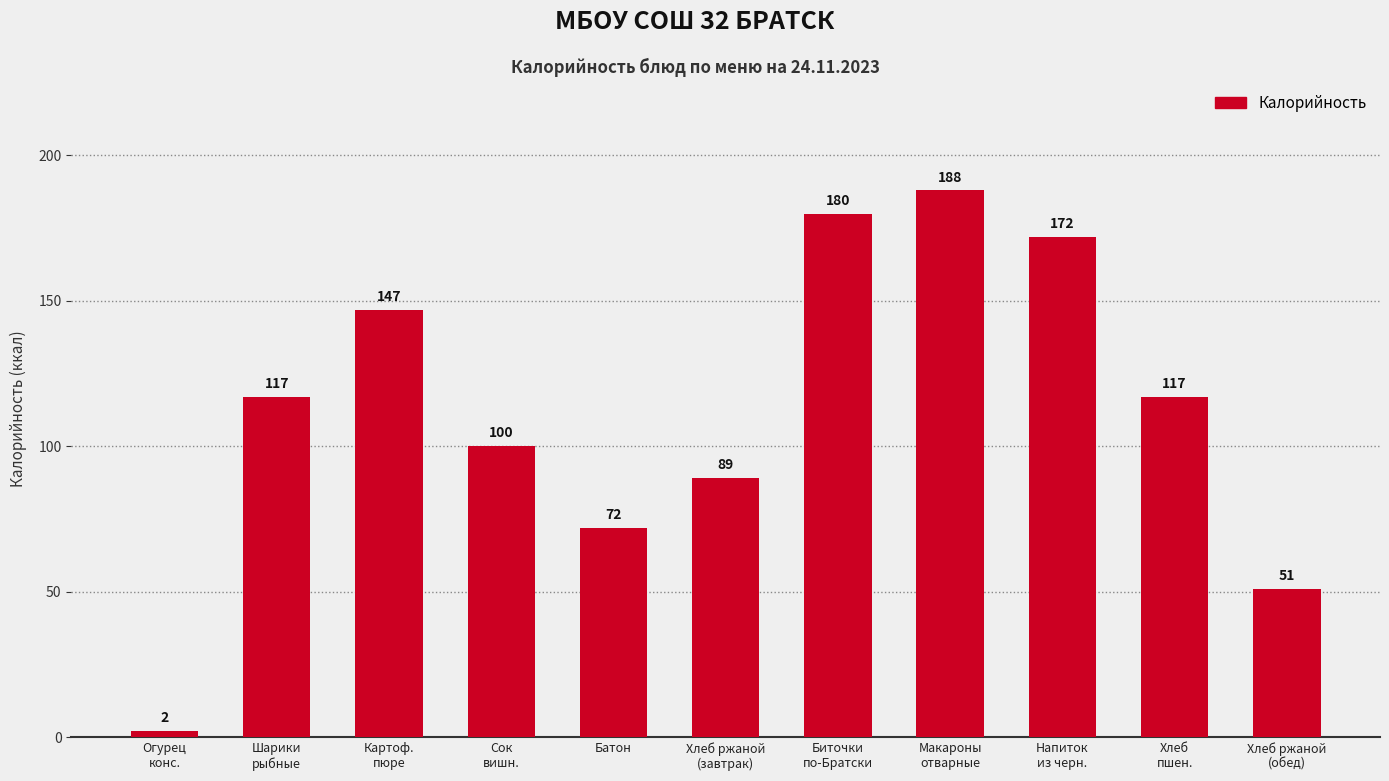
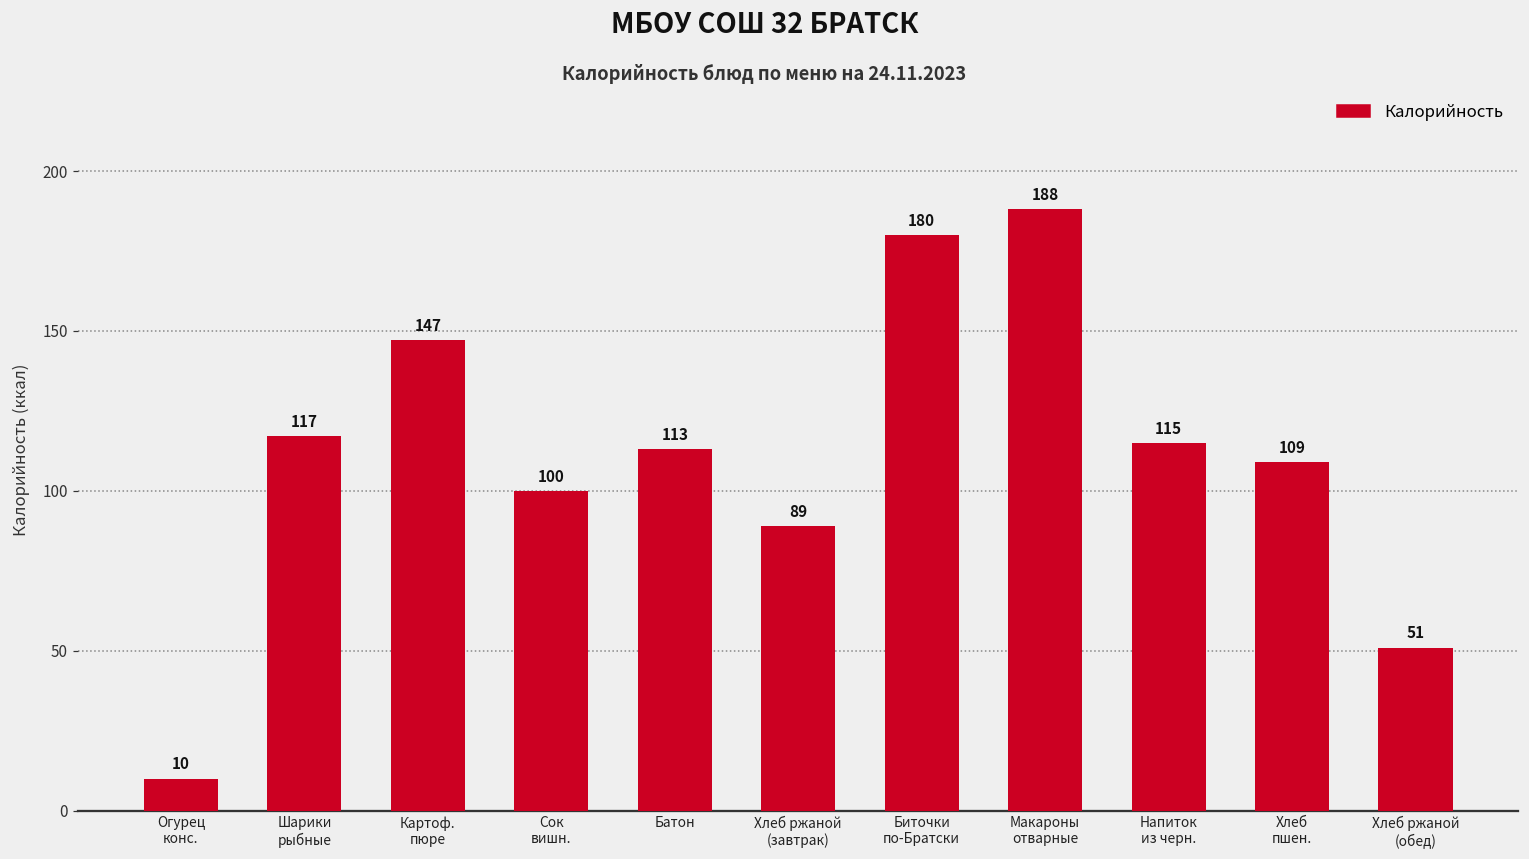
Огурец конс.: 2 -> 10
Батон: 72 -> 113
Напиток из черн.: 172 -> 115
Хлеб пшен.: 117 -> 109
